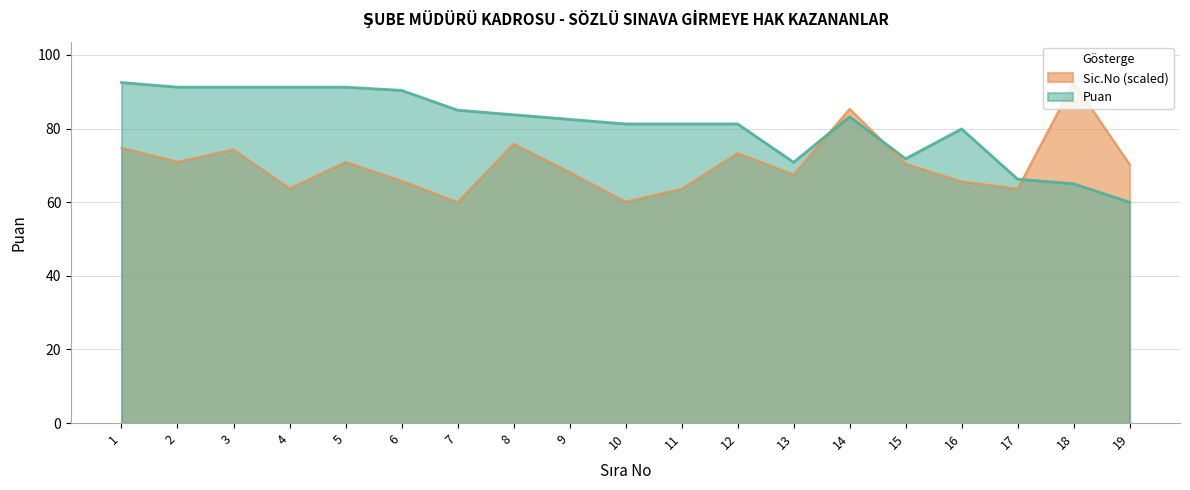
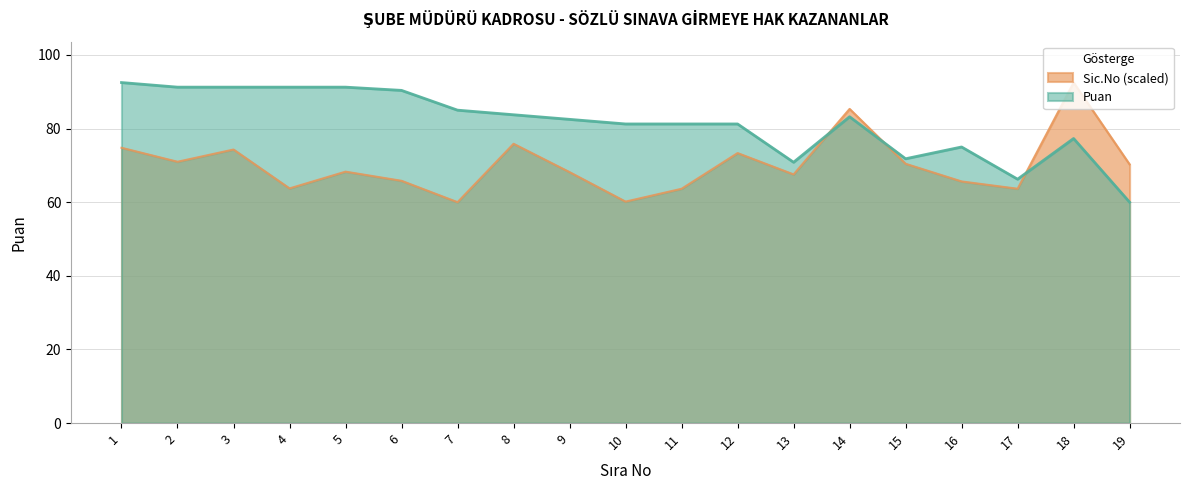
Sic.No (scaled), 5: 71 -> 68
Puan, 16: 80 -> 75
Puan, 18: 65 -> 77
